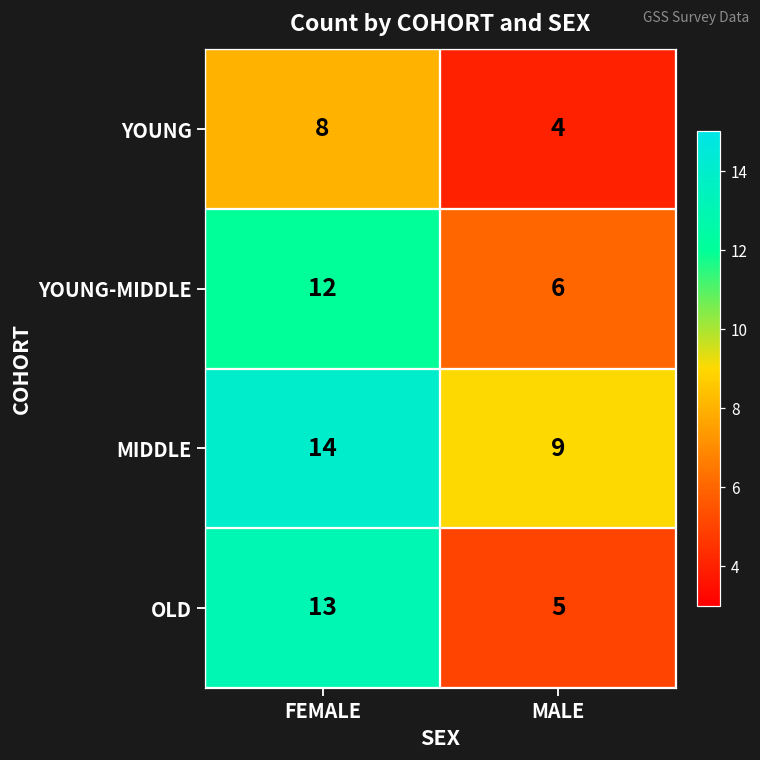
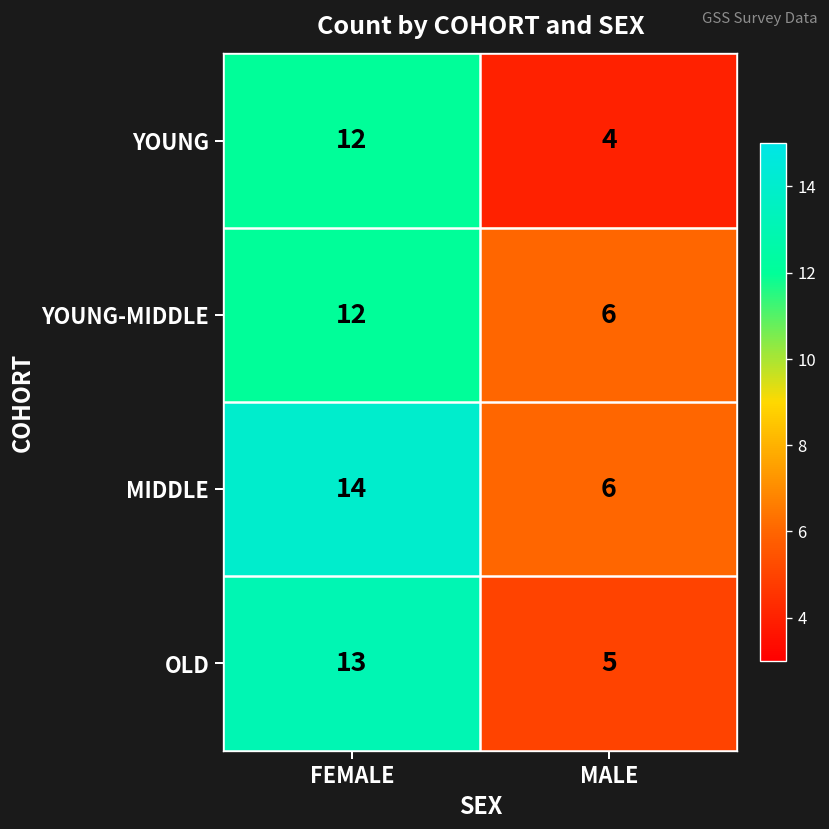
YOUNG, FEMALE: 8 -> 12
MIDDLE, MALE: 9 -> 6
